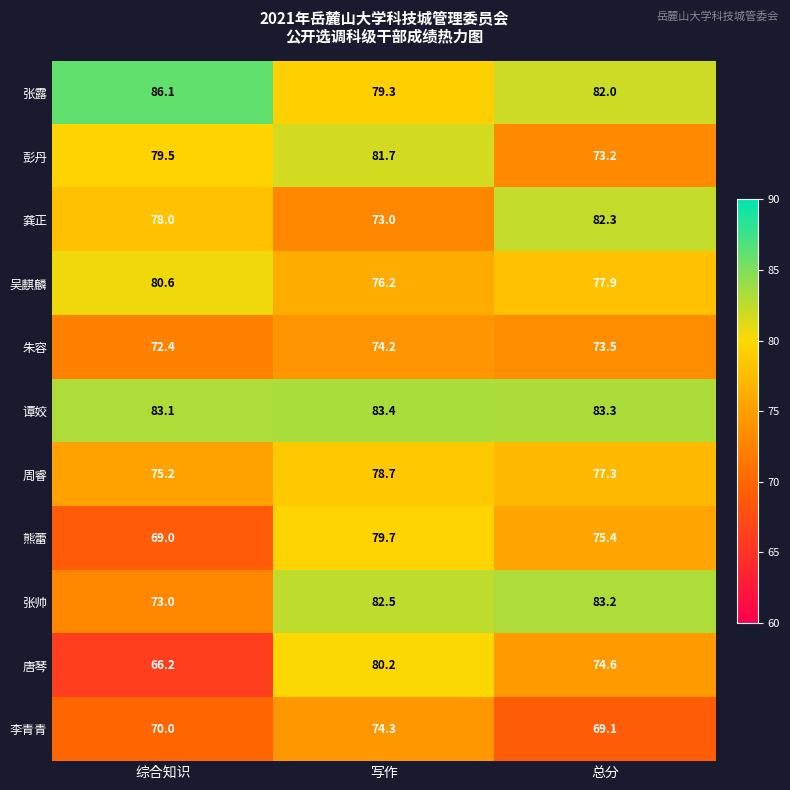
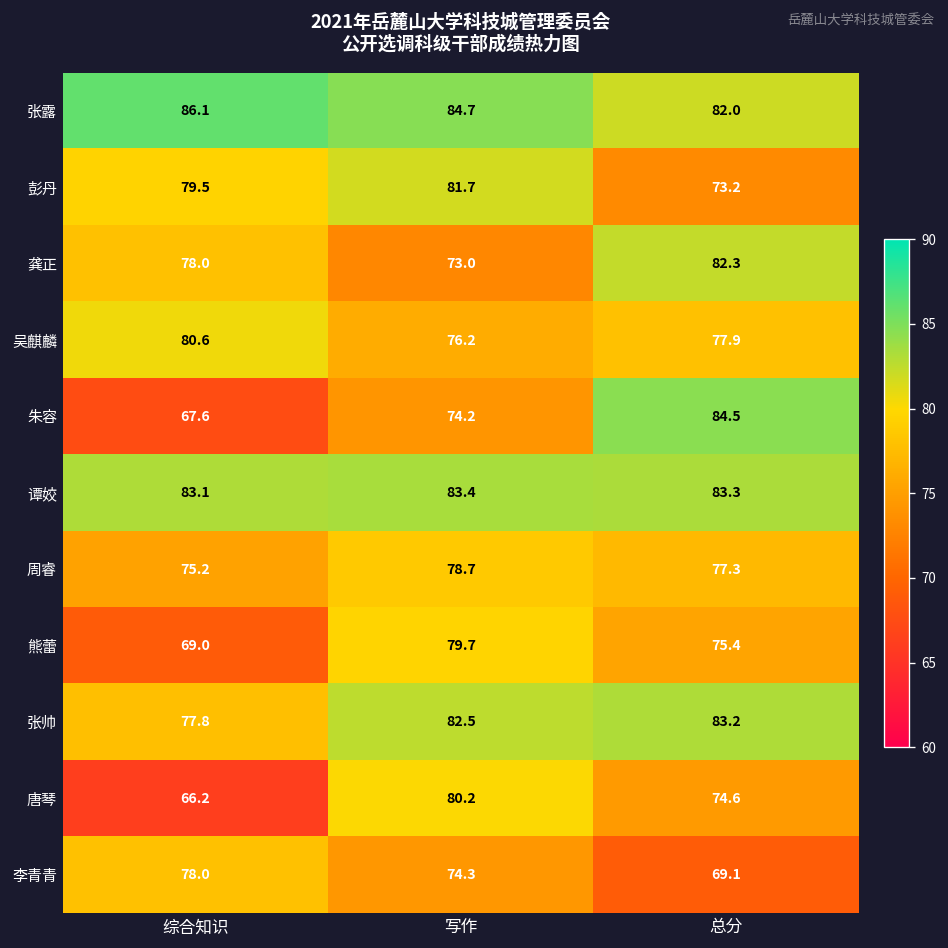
张露, 写作: 79.3 -> 84.7
朱容, 综合知识: 72.4 -> 67.6
朱容, 总分: 73.5 -> 84.5
张帅, 综合知识: 73.0 -> 77.8
李青青, 综合知识: 70.0 -> 78.0
